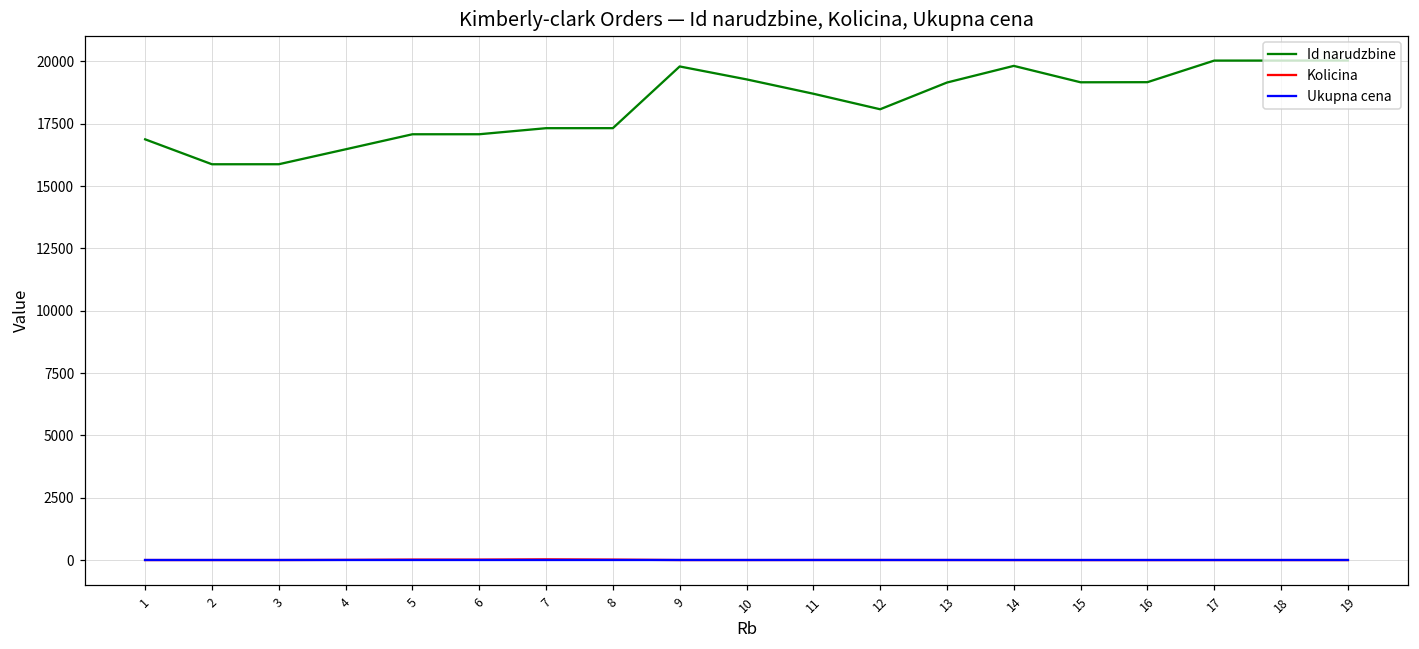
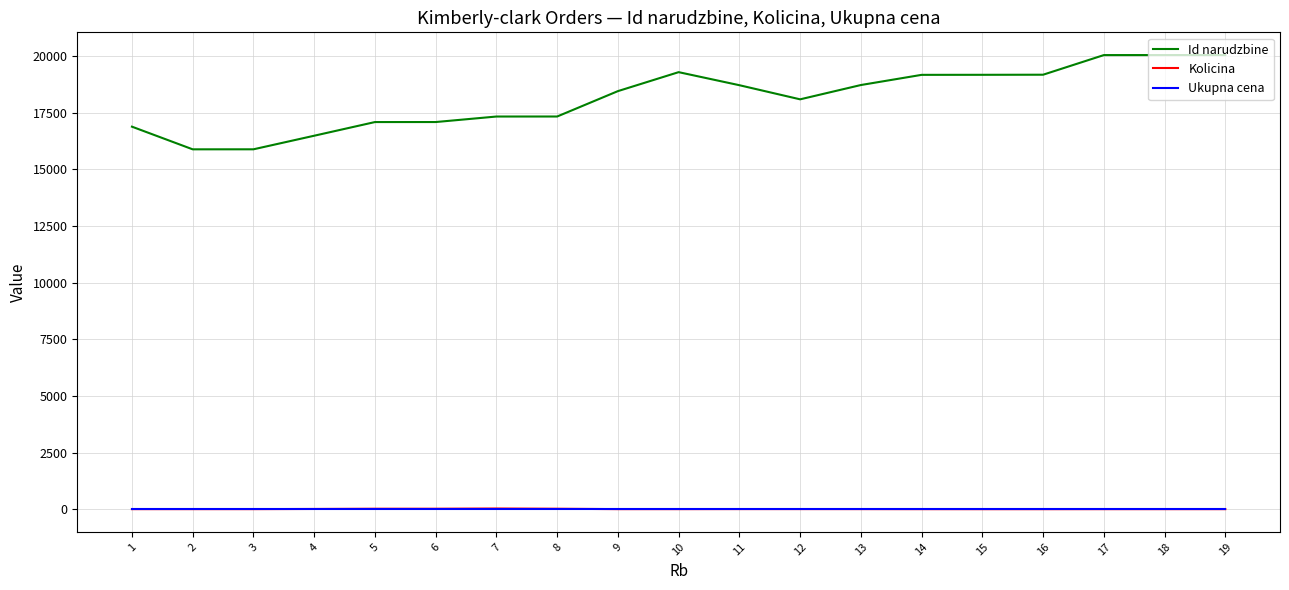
Id narudzbine, 9: 19800 -> 18400
Id narudzbine, 13: 19200 -> 18700
Id narudzbine, 14: 19800 -> 19200
